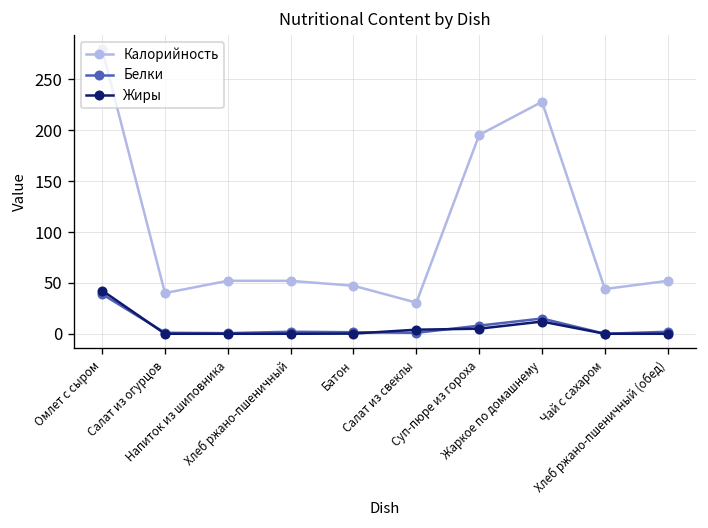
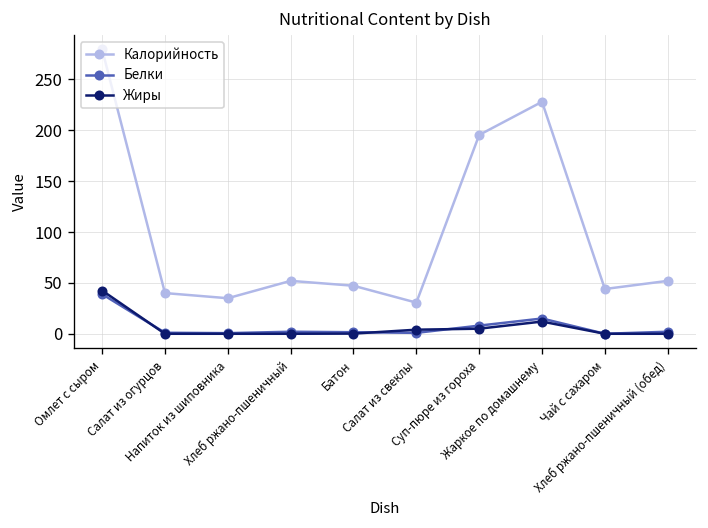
Калорийность, Напиток из шиповника: 50 -> 30
